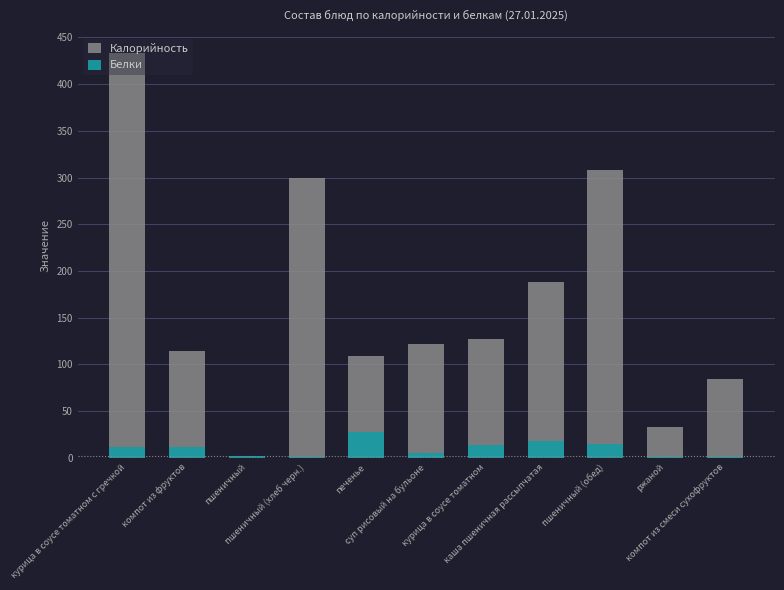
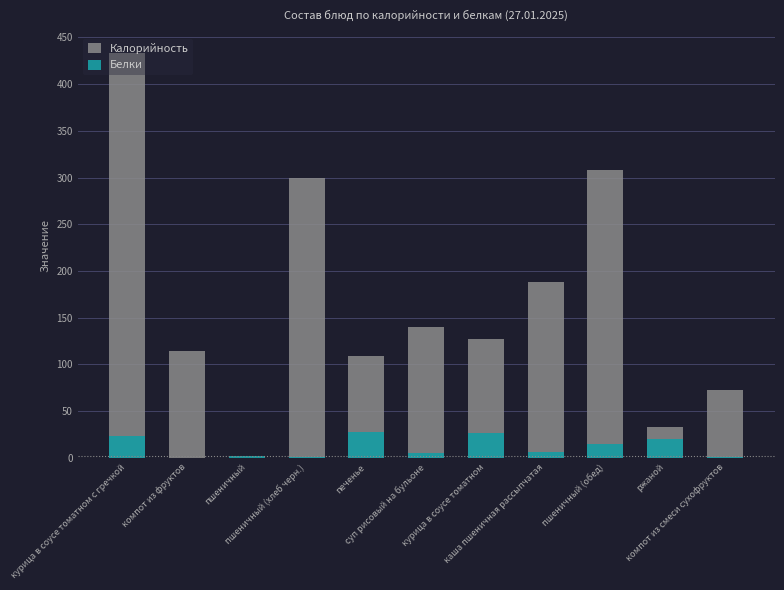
Белки, курица в соусе томатном с гречкой: 10 -> 20
Белки, компот из фруктов: 10 -> 0
Калорийность, суп рисовый на бульоне: 120 -> 140
Белки, курица в соусе томатном: 10 -> 30
Белки, каша пшеничная рассыпчатая: 20 -> 10
Белки, ржаной: 0 -> 20
Калорийность, компот из смеси сухофруктов: 80 -> 70
